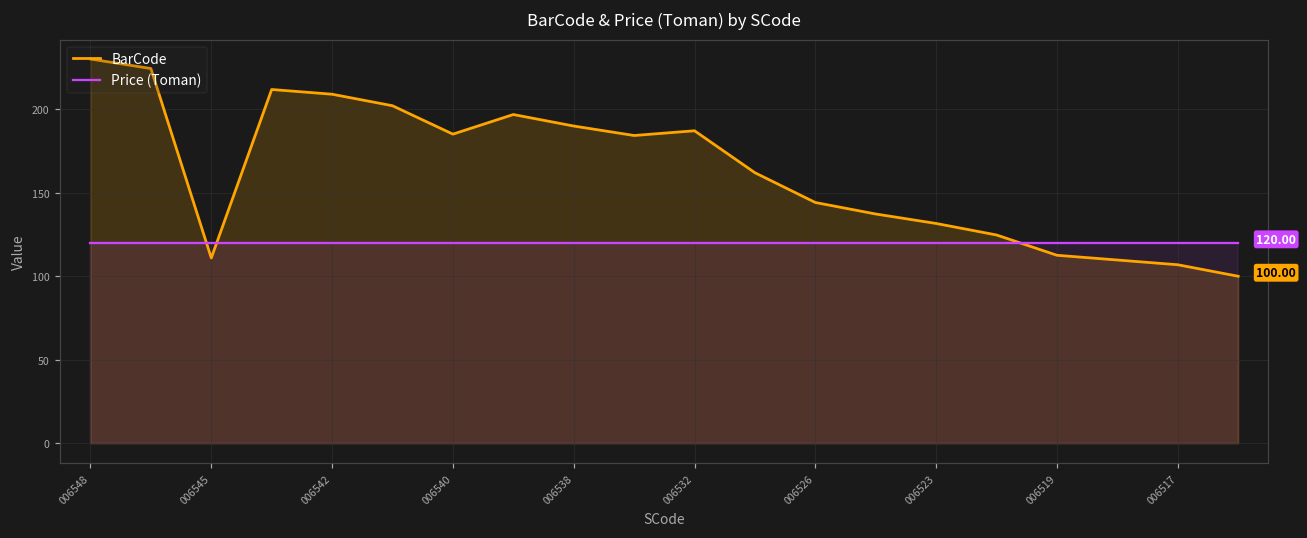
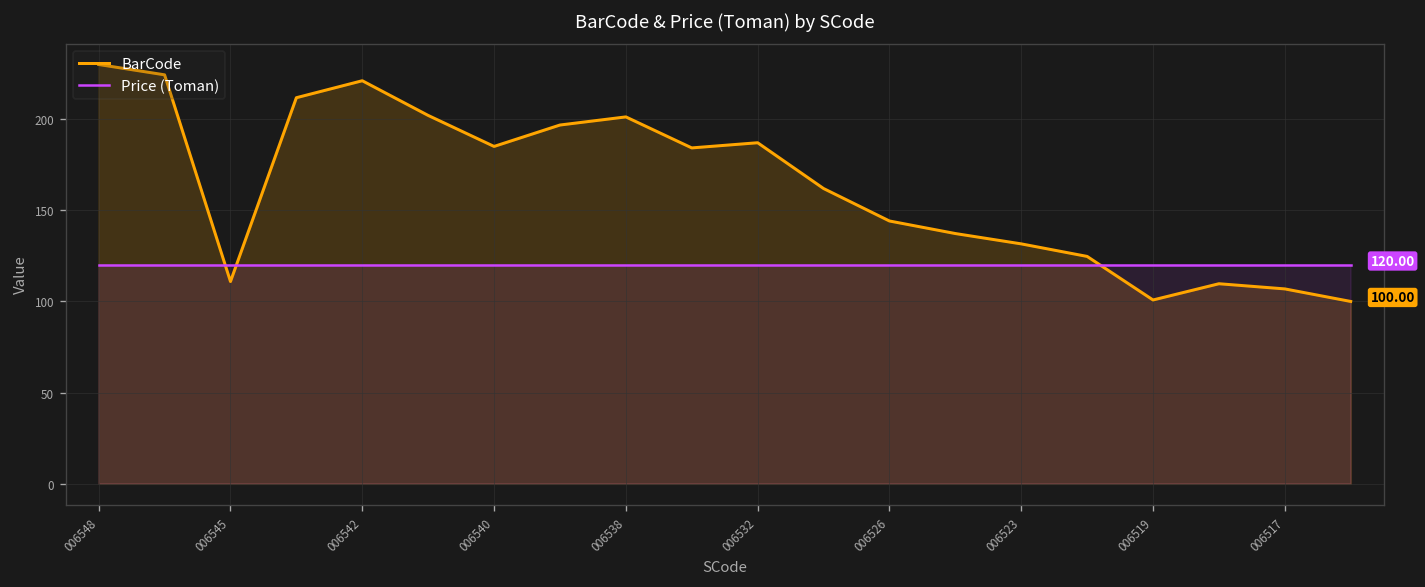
BarCode, 006542: 209 -> 221
BarCode, 006538: 190 -> 201
BarCode, 006519: 113 -> 101
